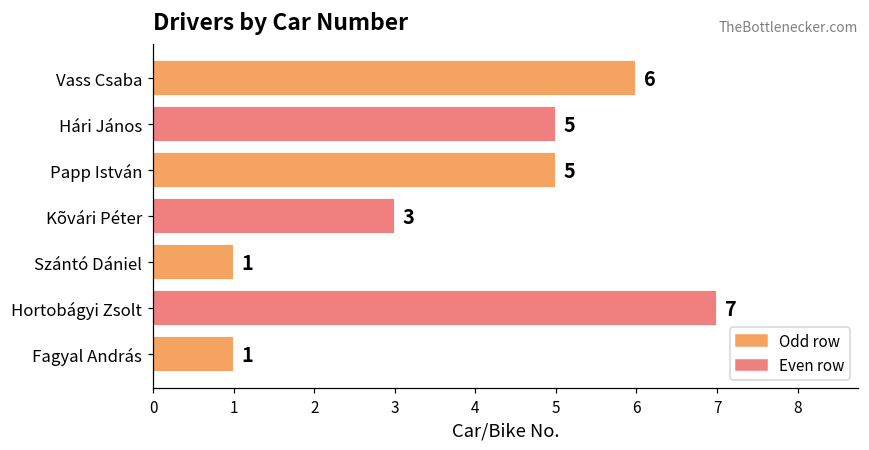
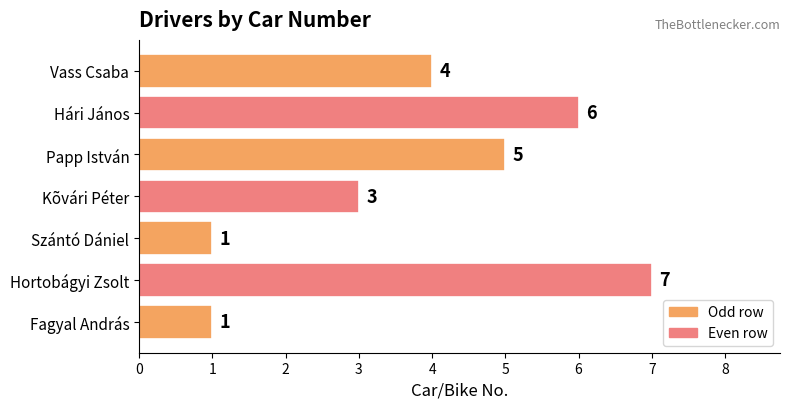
Vass Csaba: 6 -> 4
Hári János: 5 -> 6
